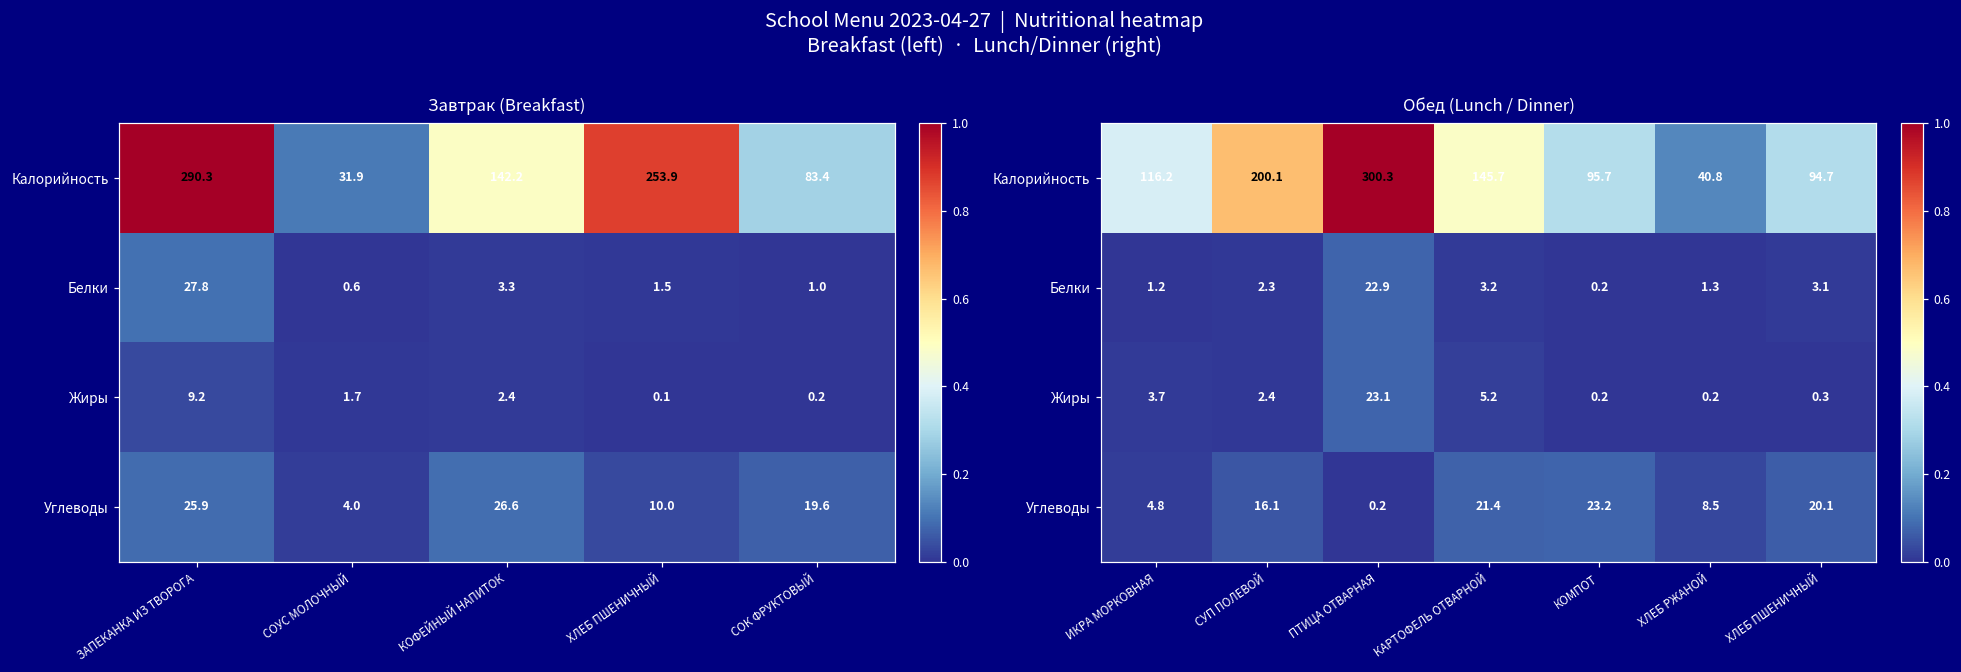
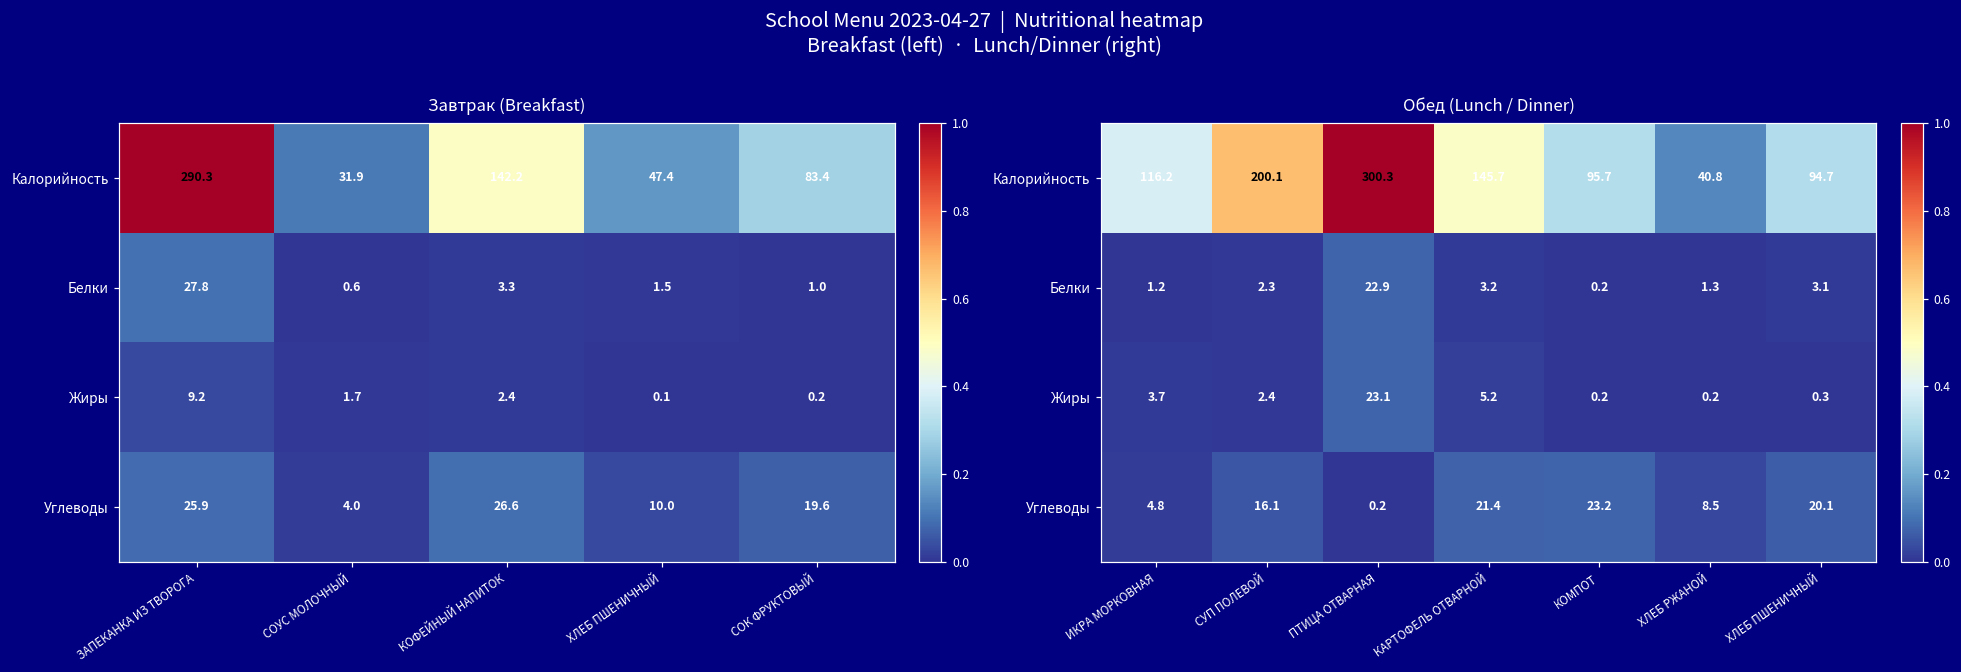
Завтрак (Breakfast), Калорийность, ХЛЕБ ПШЕНИЧНЫЙ: 253.9 -> 47.4
